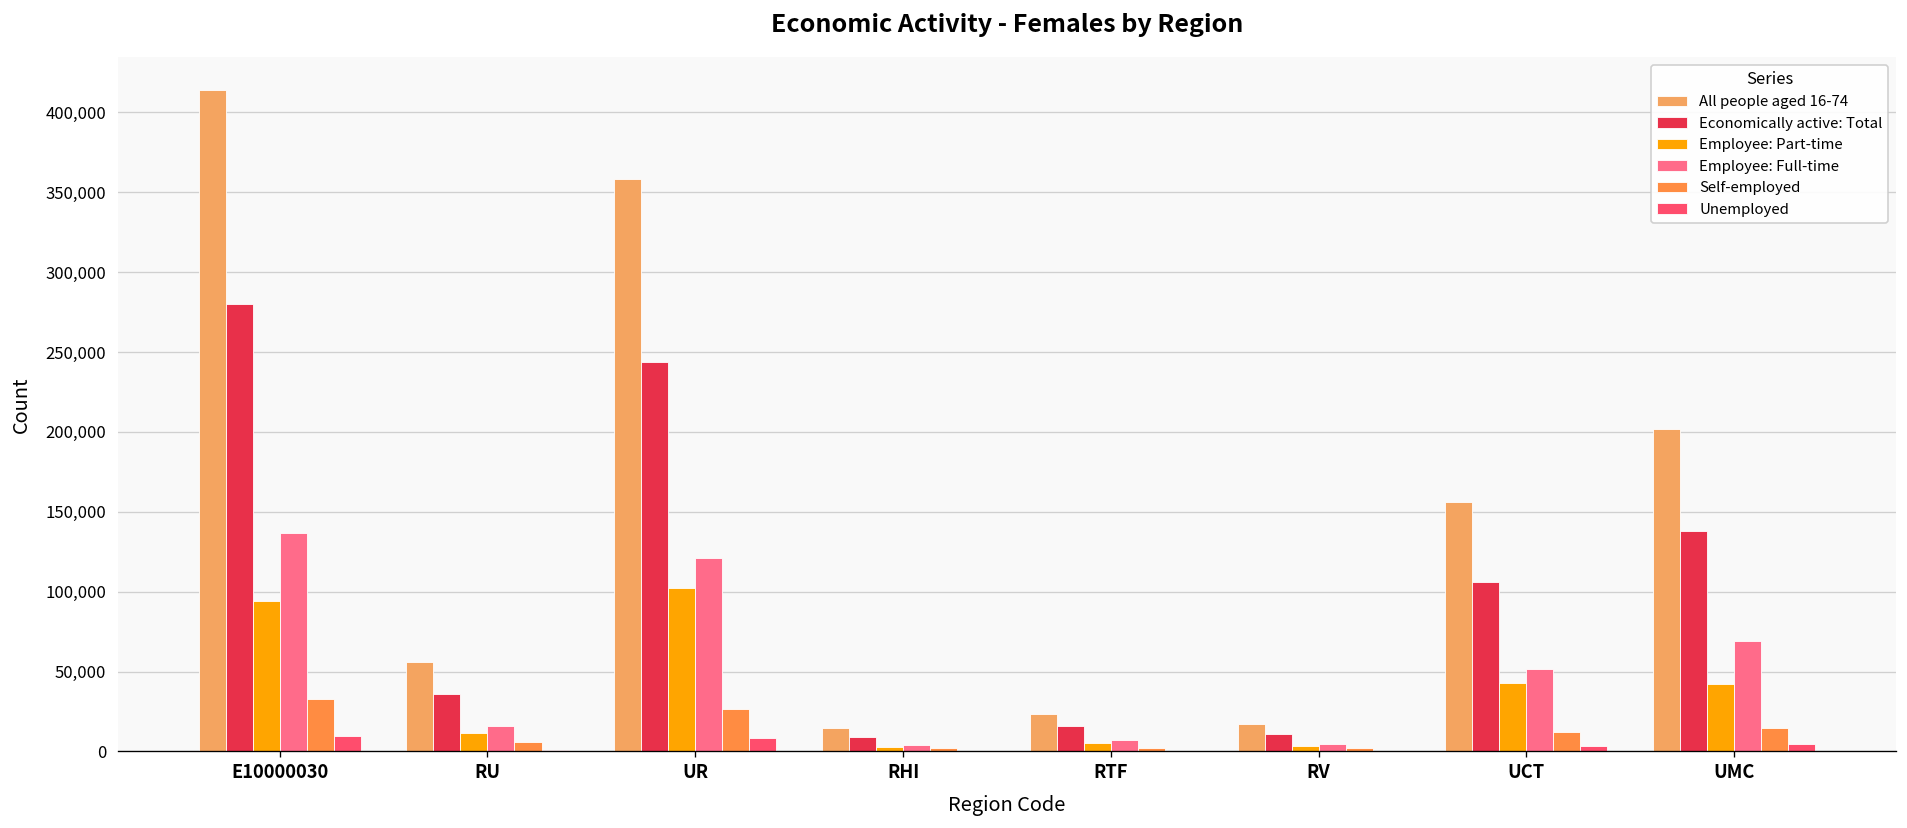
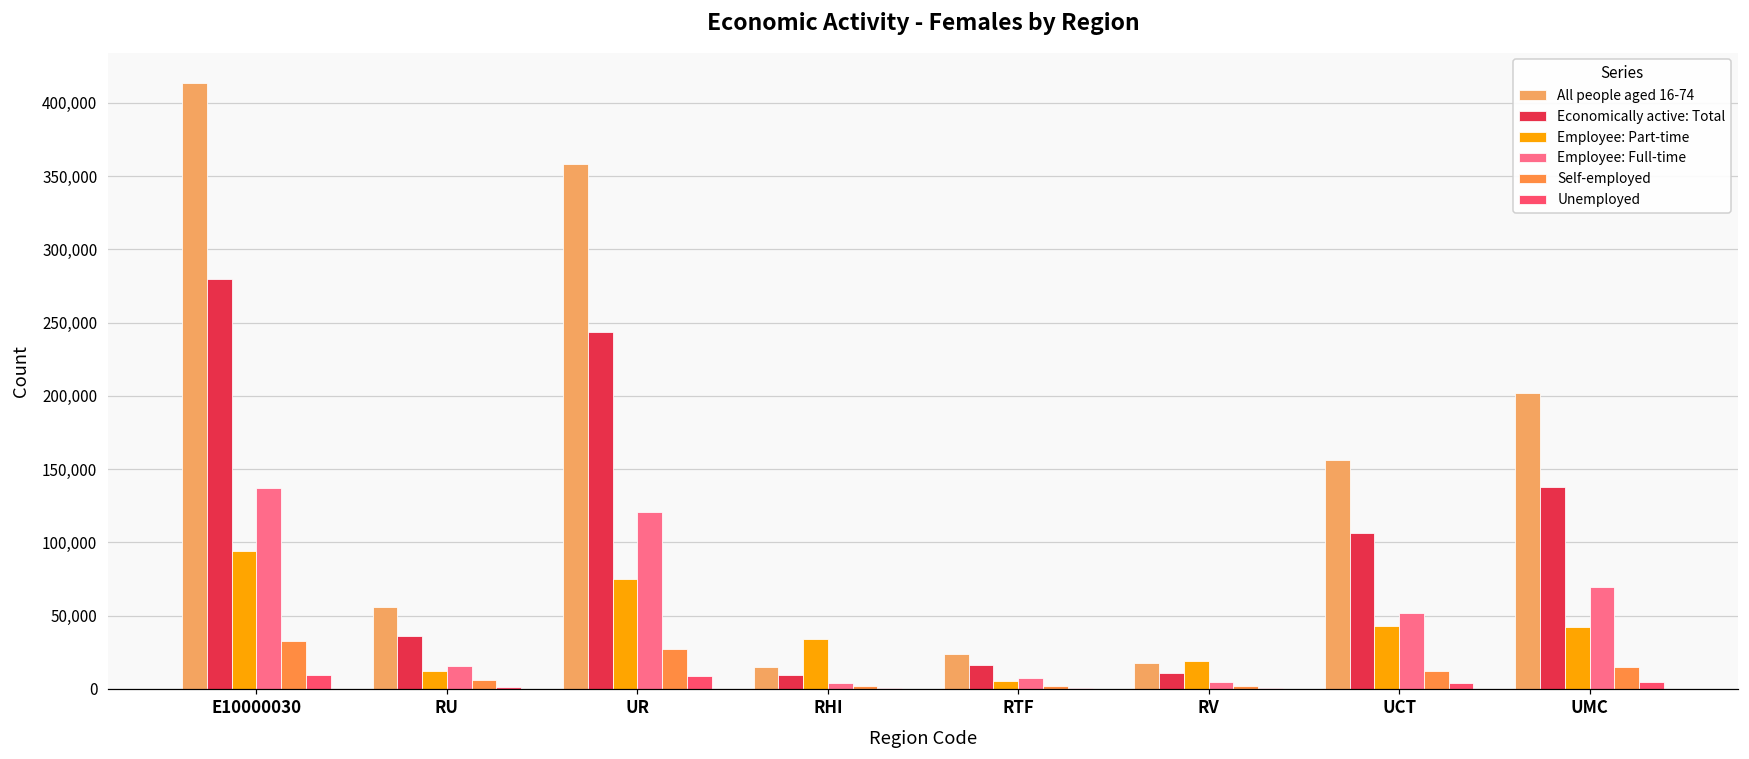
Employee: Part-time, UR: 102,000 -> 75,000
Employee: Part-time, RHI: 3,000 -> 34,000
Employee: Part-time, RV: 4,000 -> 19,000
